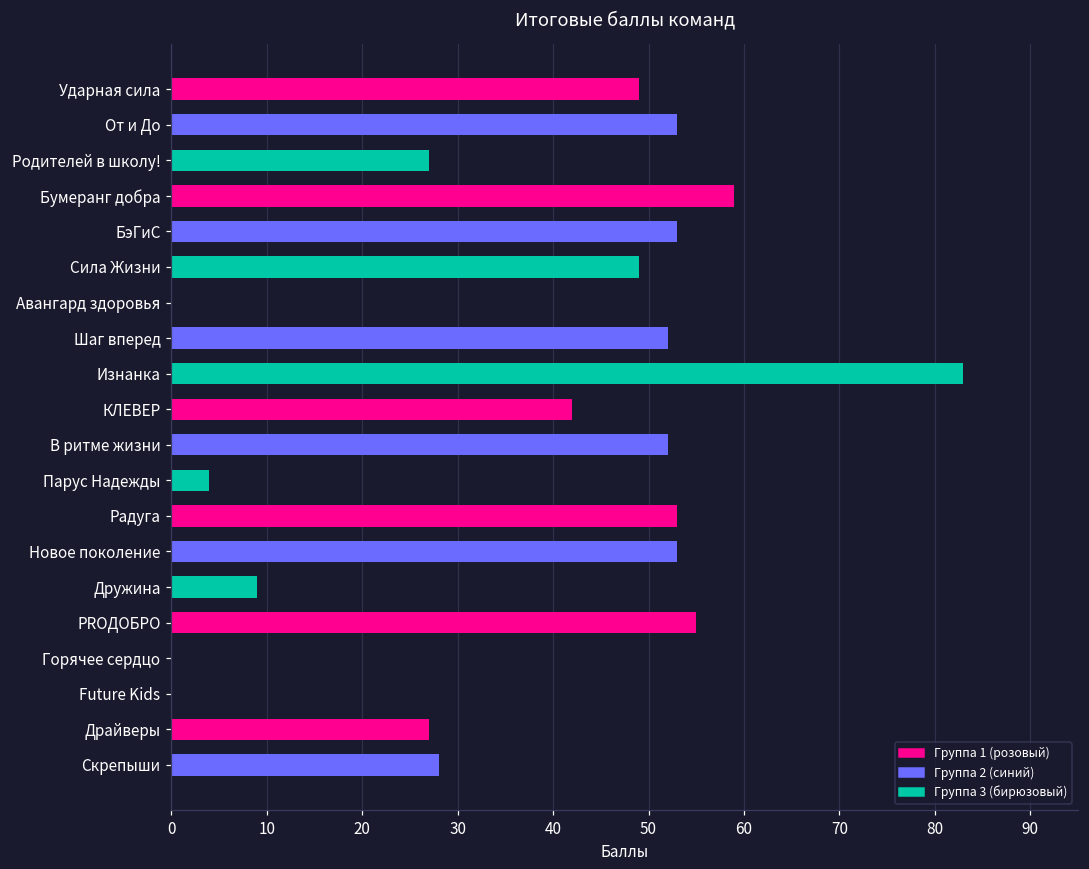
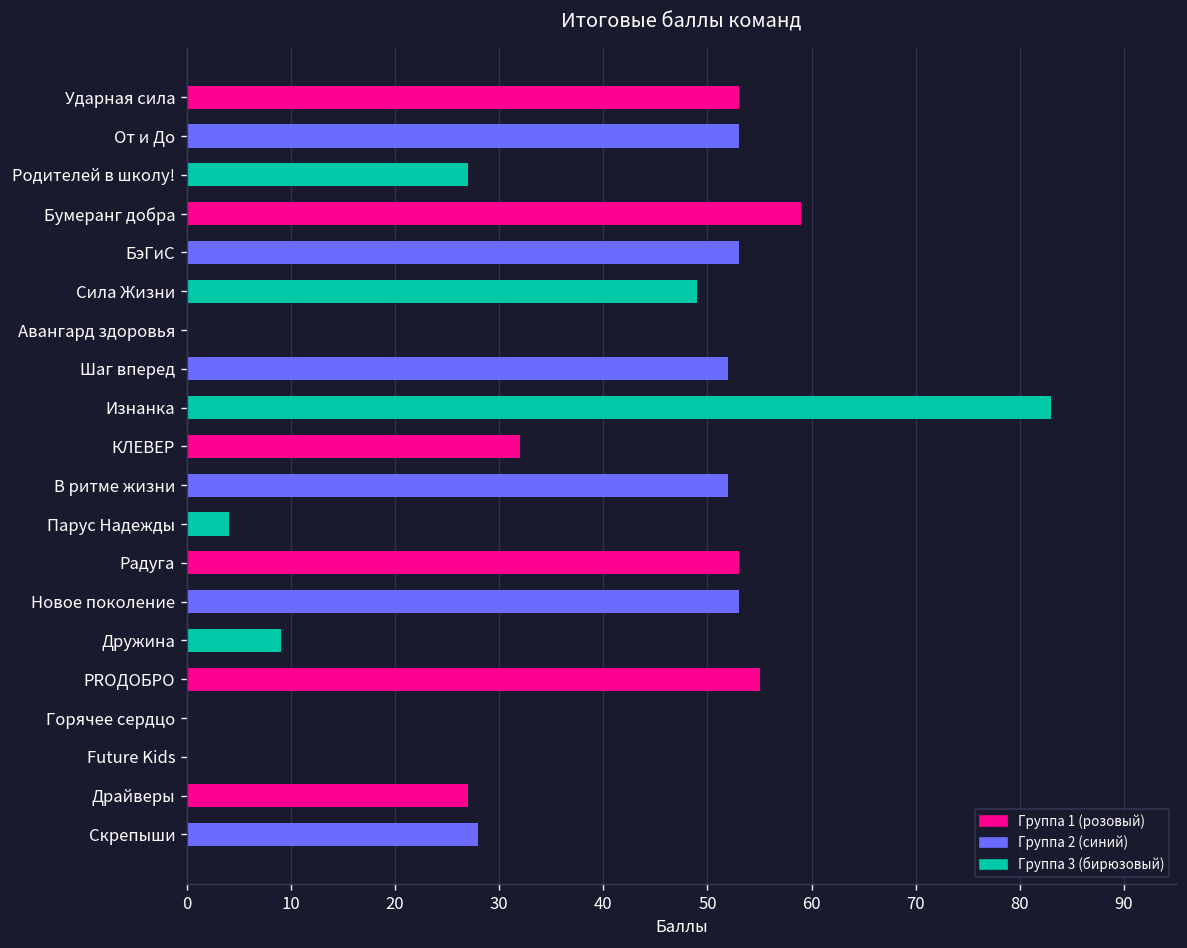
Ударная сила: 49 -> 53
КЛЕВЕР: 42 -> 32
